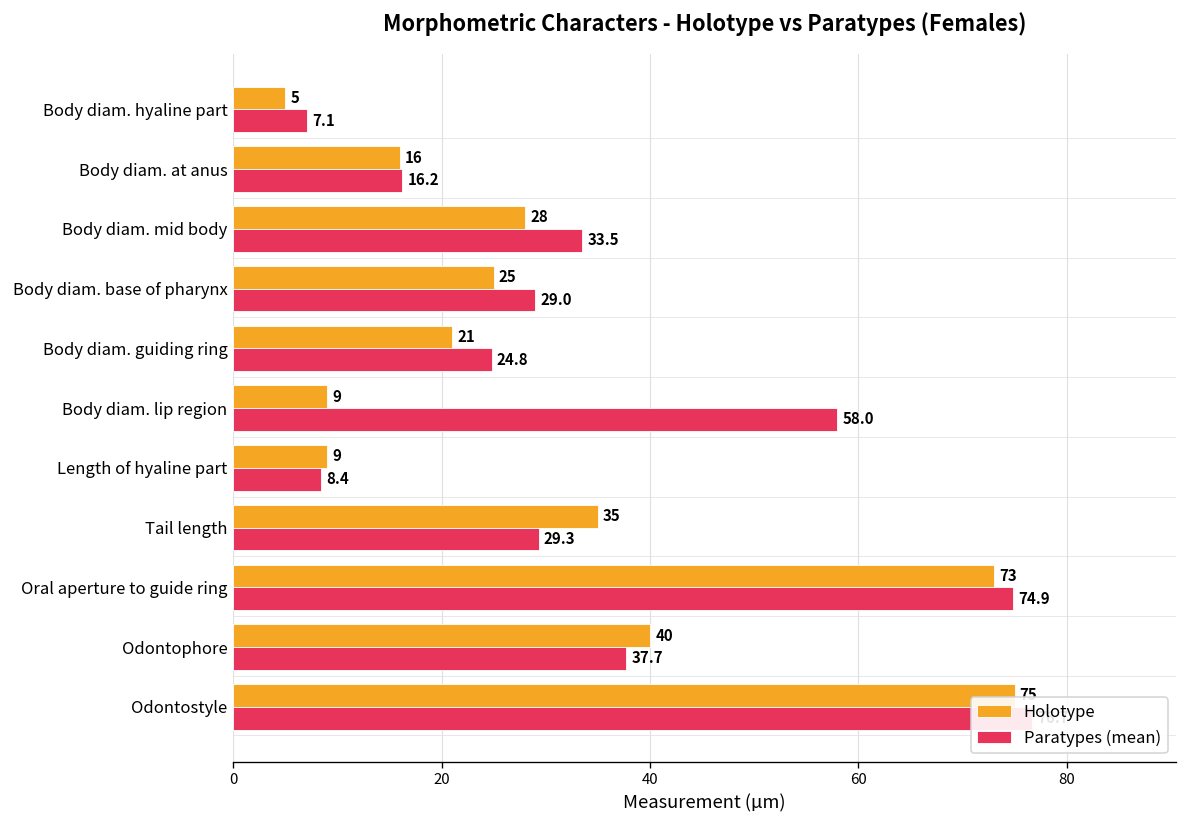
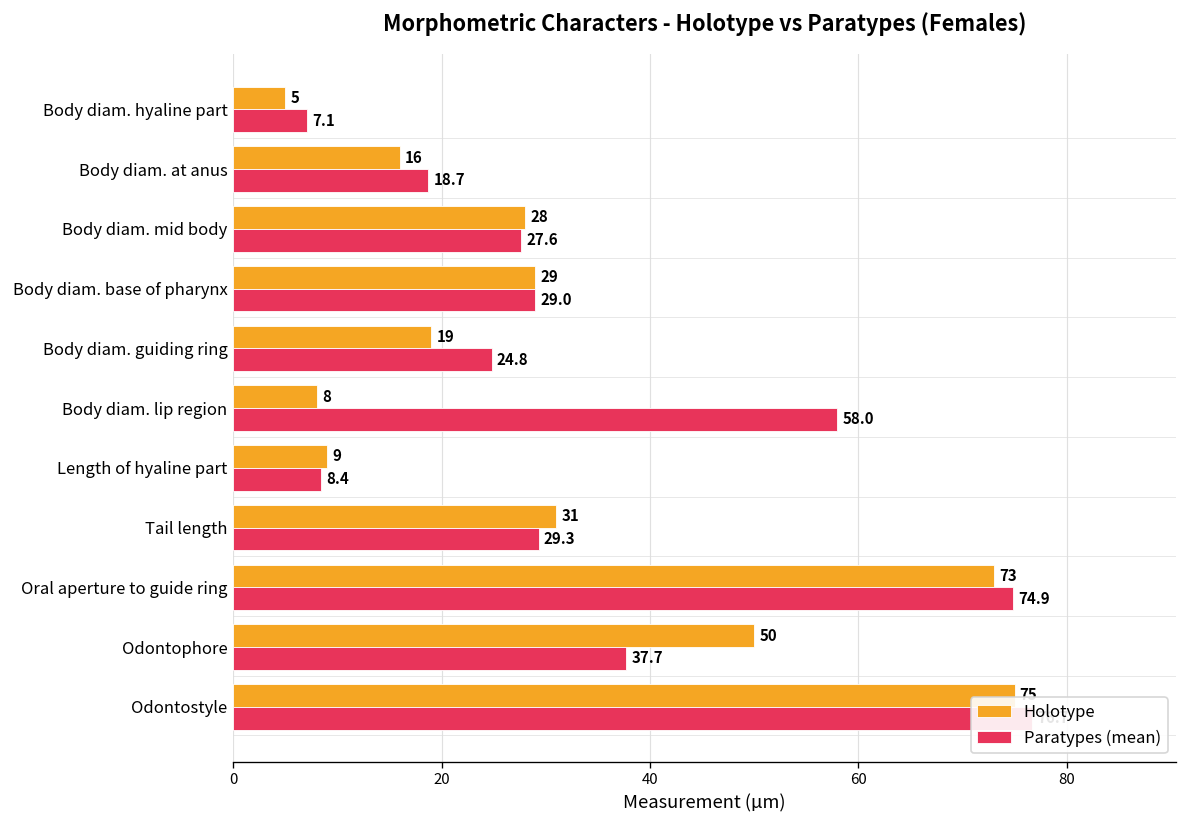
Paratypes (mean), Body diam. at anus: 16.2 -> 18.7
Paratypes (mean), Body diam. mid body: 33.5 -> 27.6
Holotype, Body diam. base of pharynx: 25 -> 29
Holotype, Body diam. guiding ring: 21 -> 19
Holotype, Body diam. lip region: 9 -> 8
Holotype, Tail length: 35 -> 31
Holotype, Odontophore: 40 -> 50
